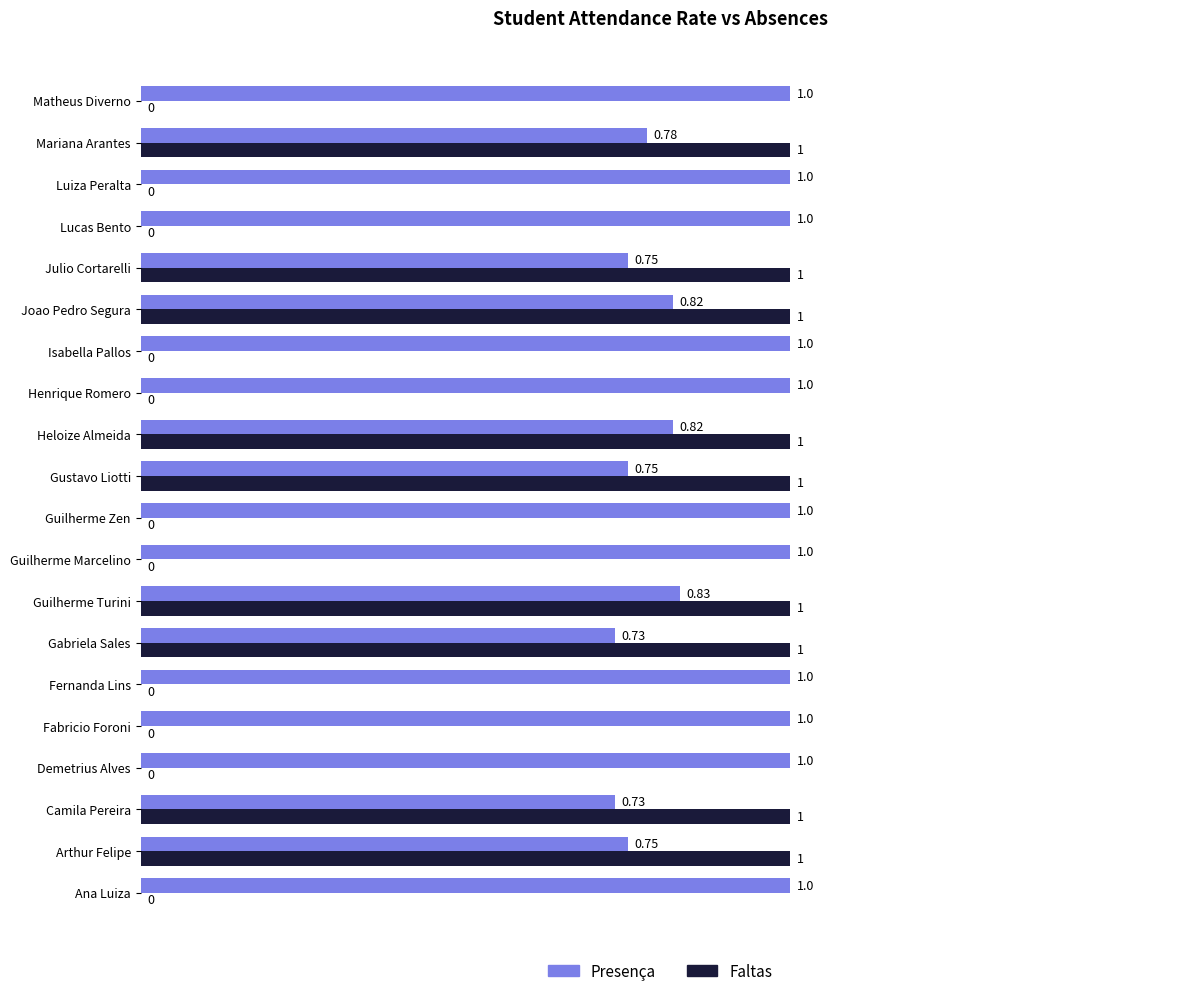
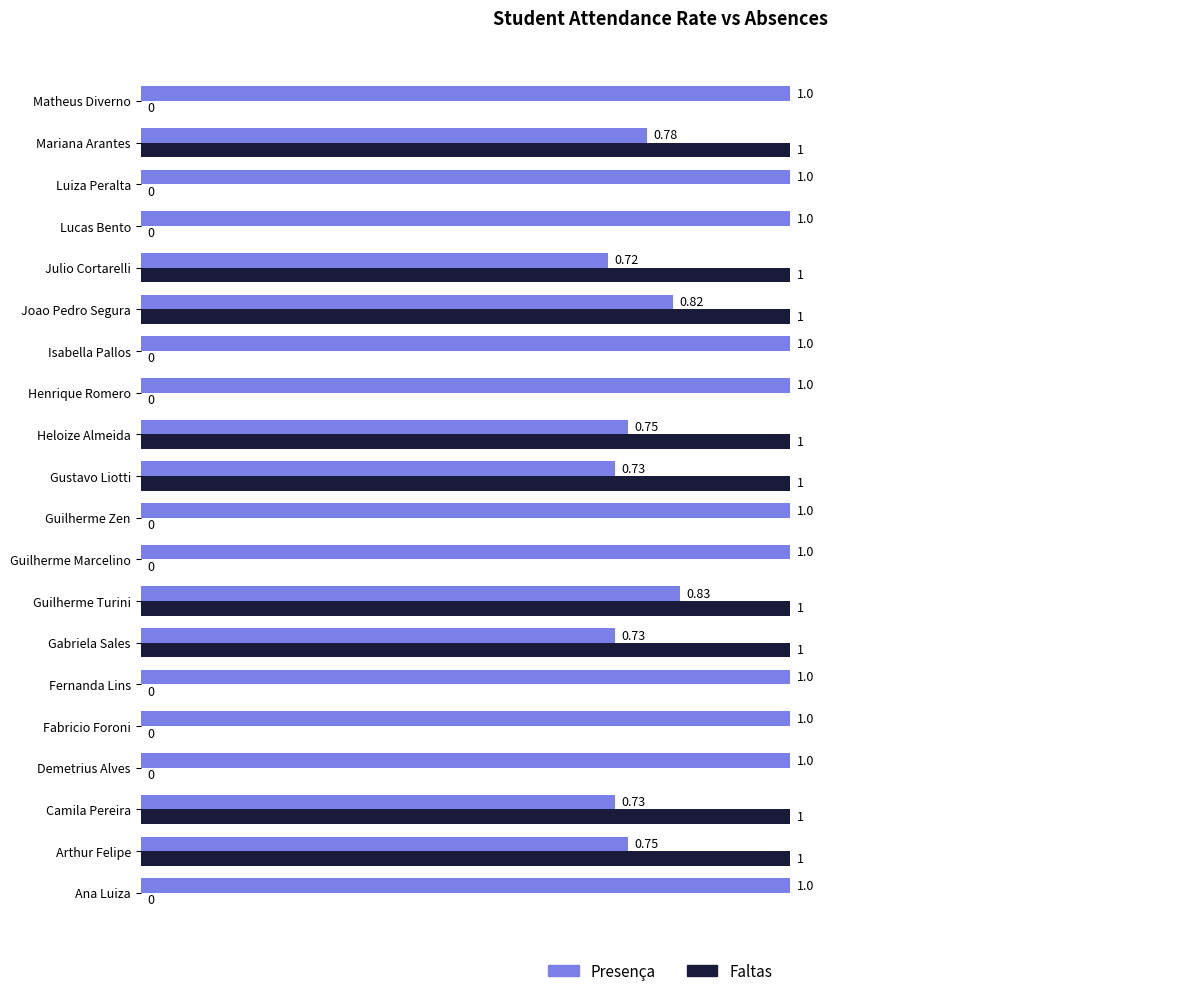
Presença, Julio Cortarelli: 0.75 -> 0.72
Presença, Heloize Almeida: 0.82 -> 0.75
Presença, Gustavo Liotti: 0.75 -> 0.73
